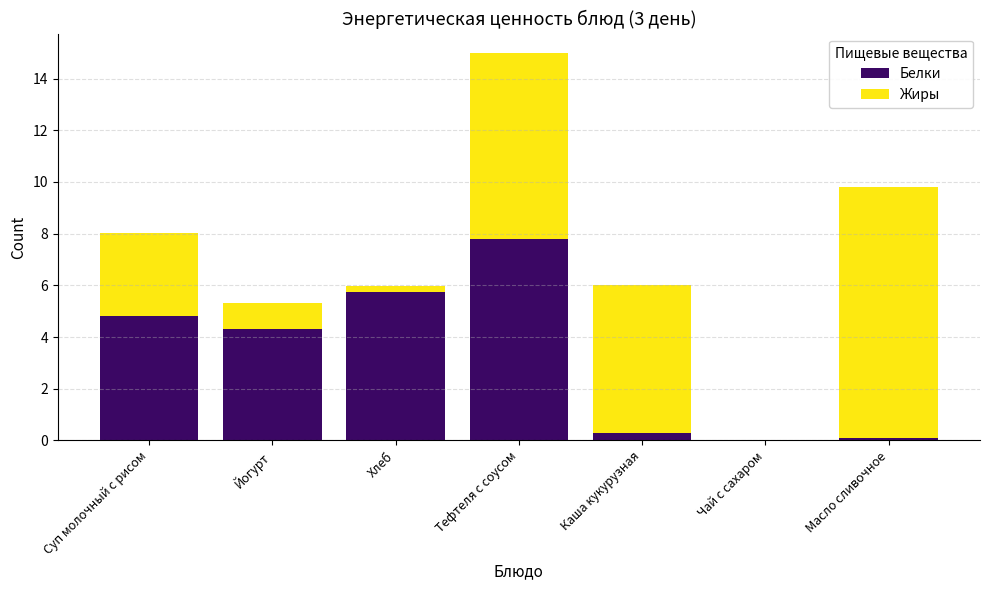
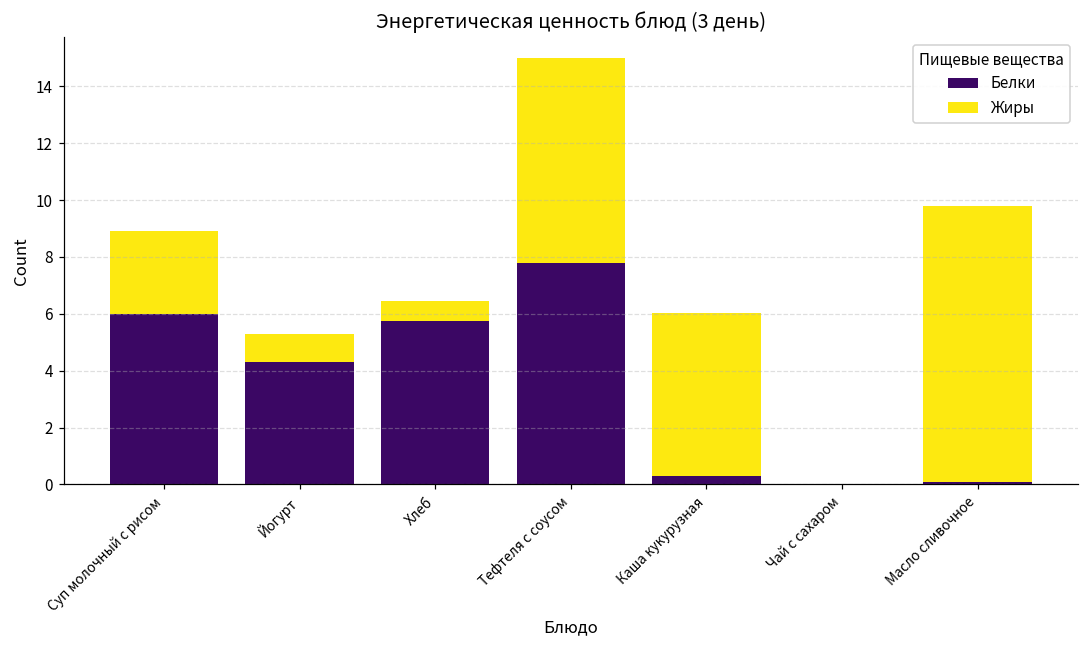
Белки, Суп молочный с рисом: 4.8 -> 6.0
Жиры, Суп молочный с рисом: 3.2 -> 2.9
Жиры, Хлеб: 0.2 -> 0.7
